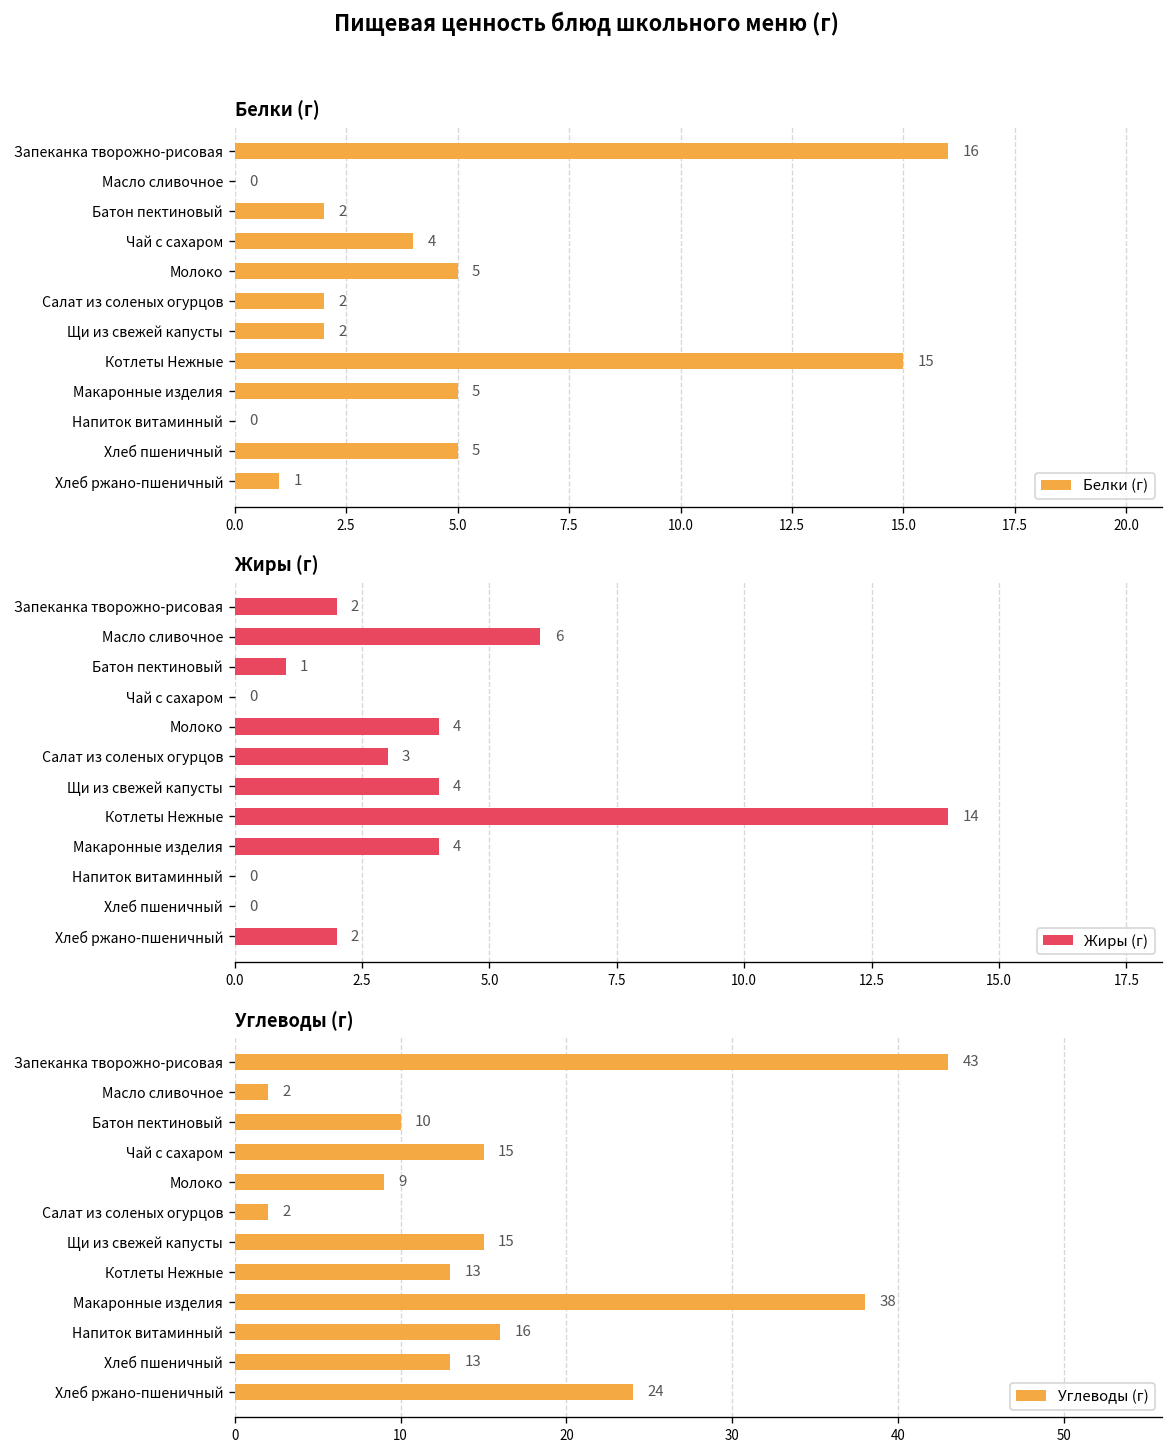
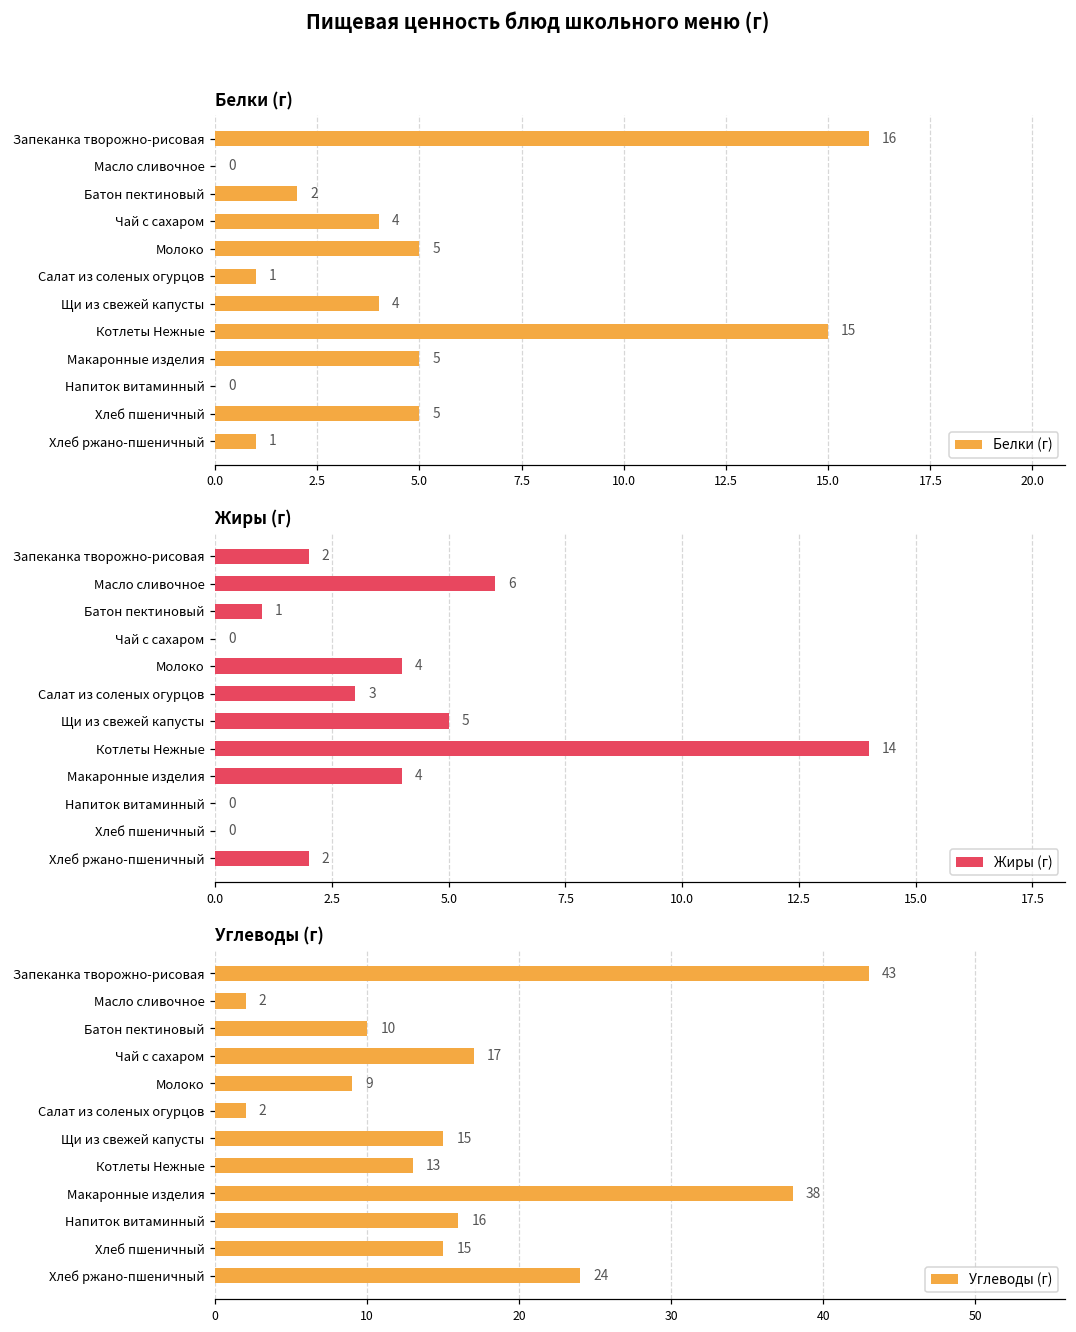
Белки (г), Салат из соленых огурцов: 2 -> 1
Белки (г), Щи из свежей капусты: 2 -> 4
Жиры (г), Щи из свежей капусты: 4 -> 5
Углеводы (г), Чай с сахаром: 15 -> 17
Углеводы (г), Хлеб пшеничный: 13 -> 15
